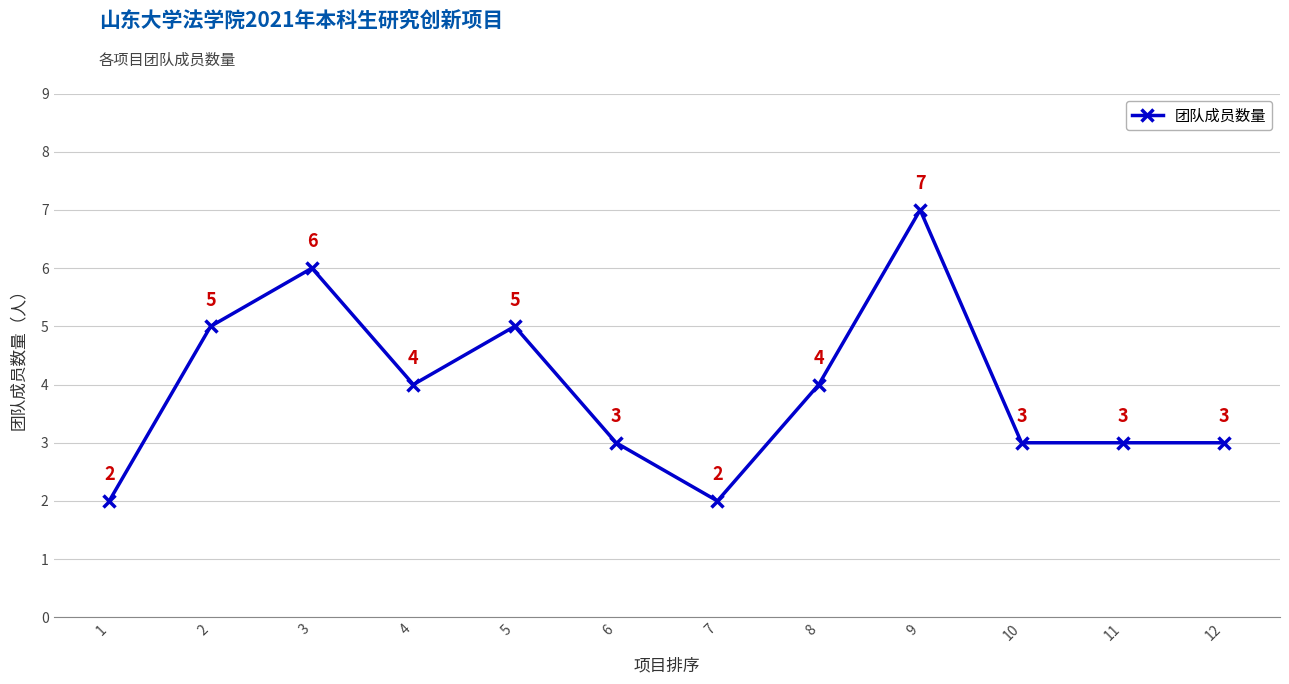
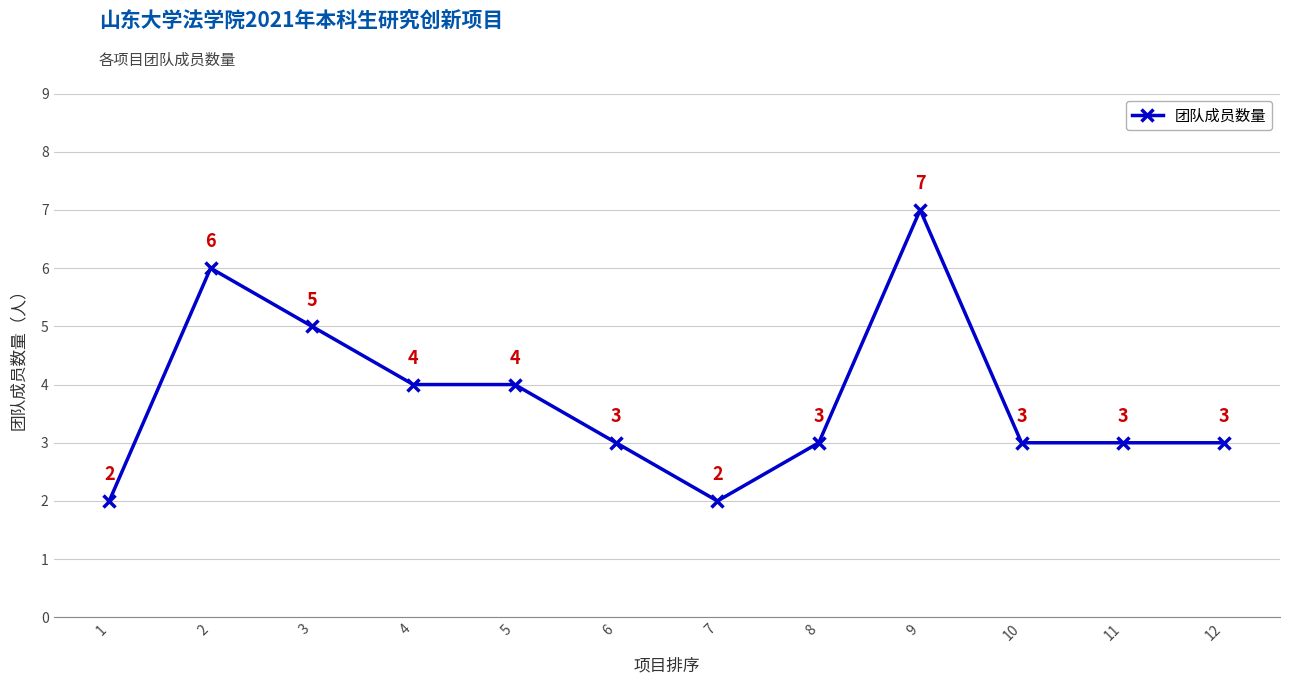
2: 5 -> 6
3: 6 -> 5
5: 5 -> 4
8: 4 -> 3
